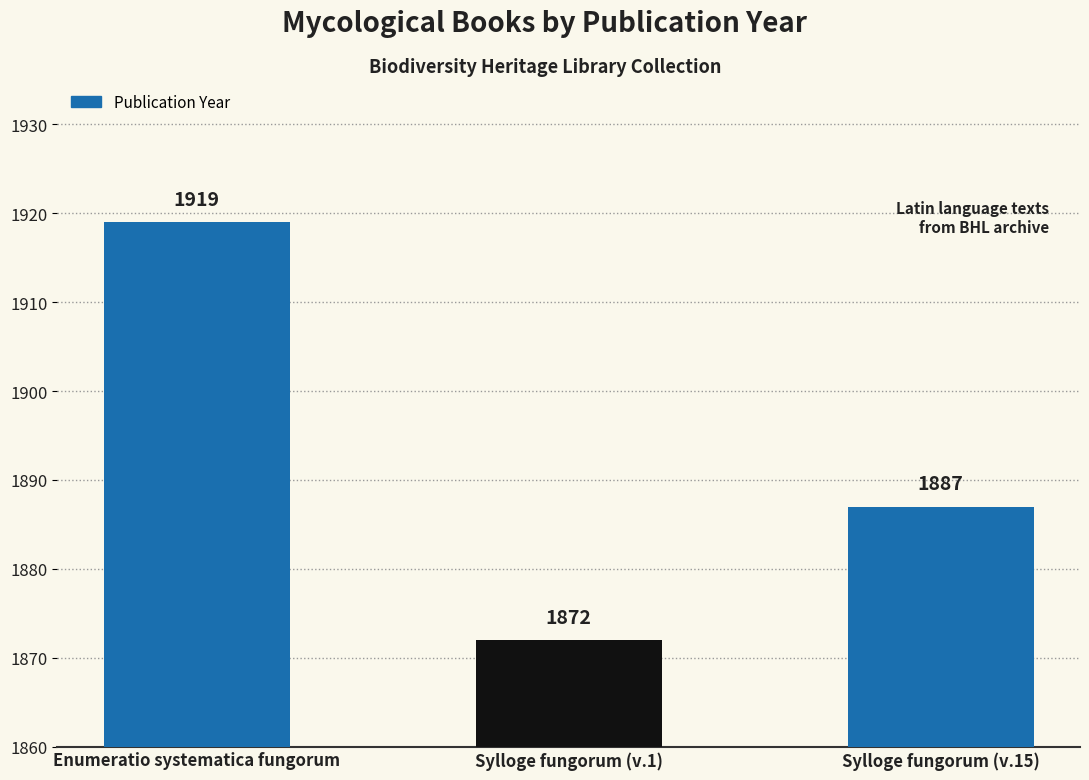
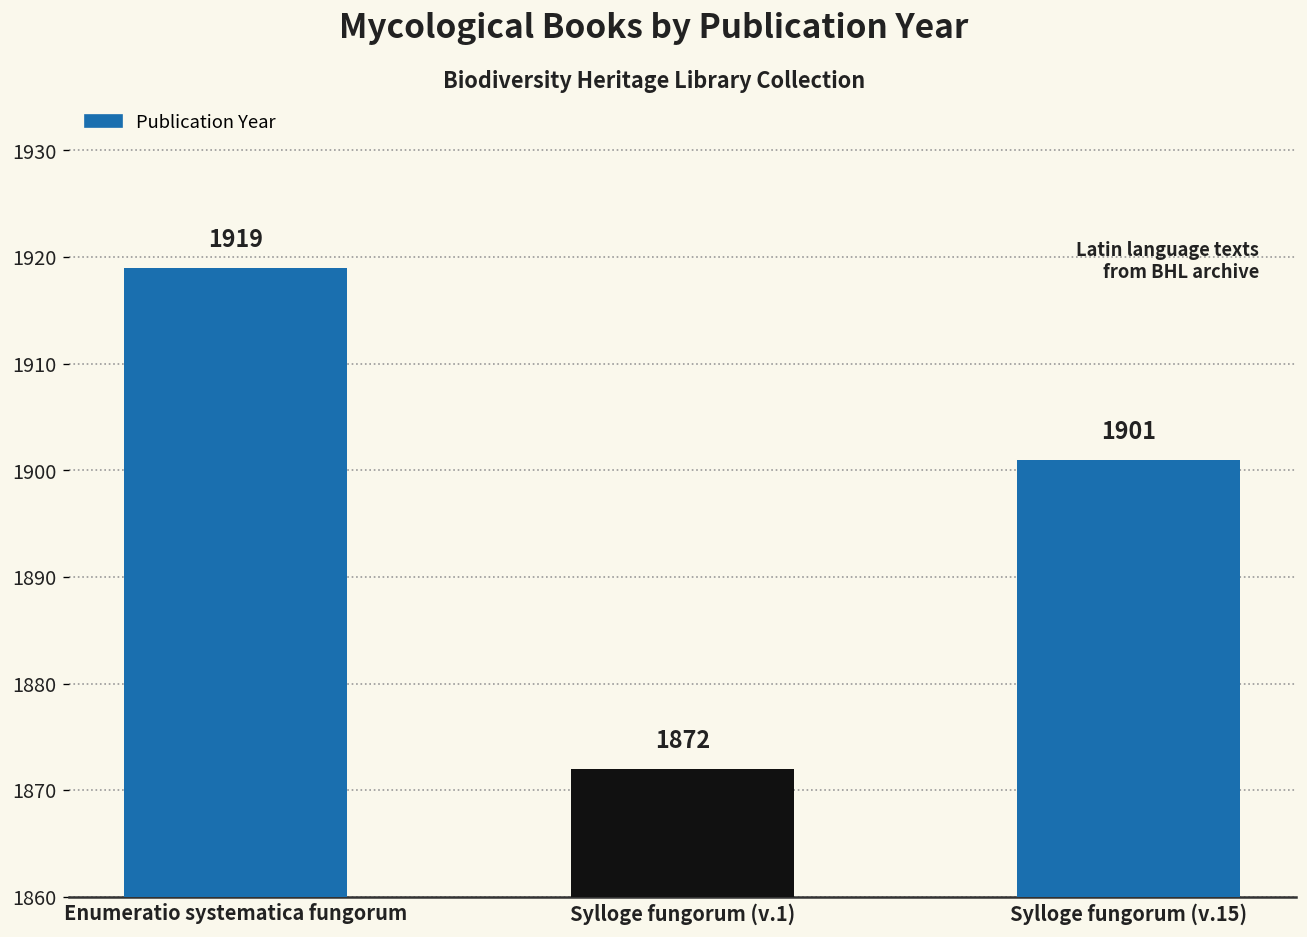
Sylloge fungorum (v.15): 1887 -> 1901
